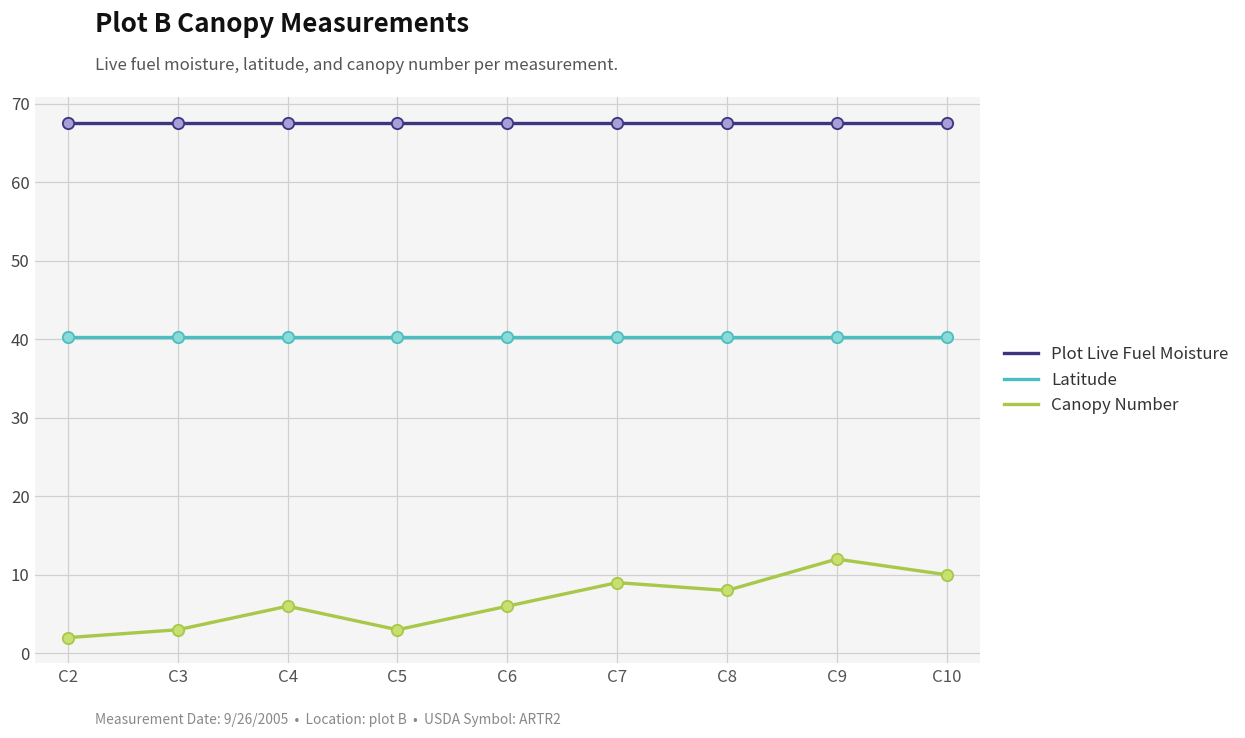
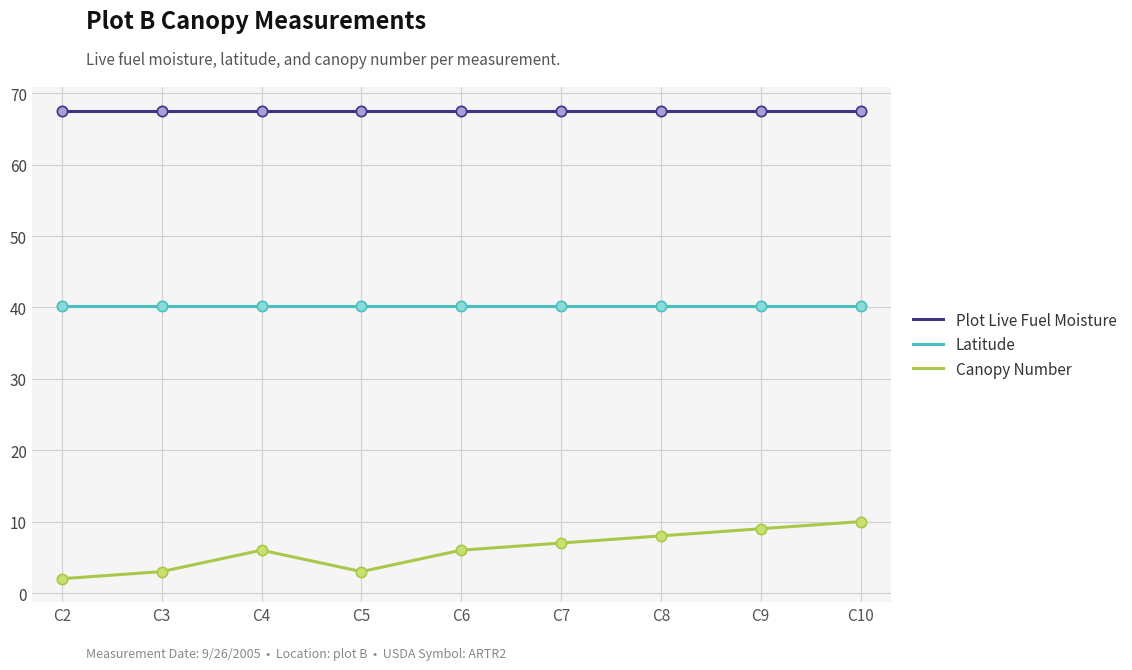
Canopy Number, C7: 9 -> 7
Canopy Number, C9: 12 -> 9
